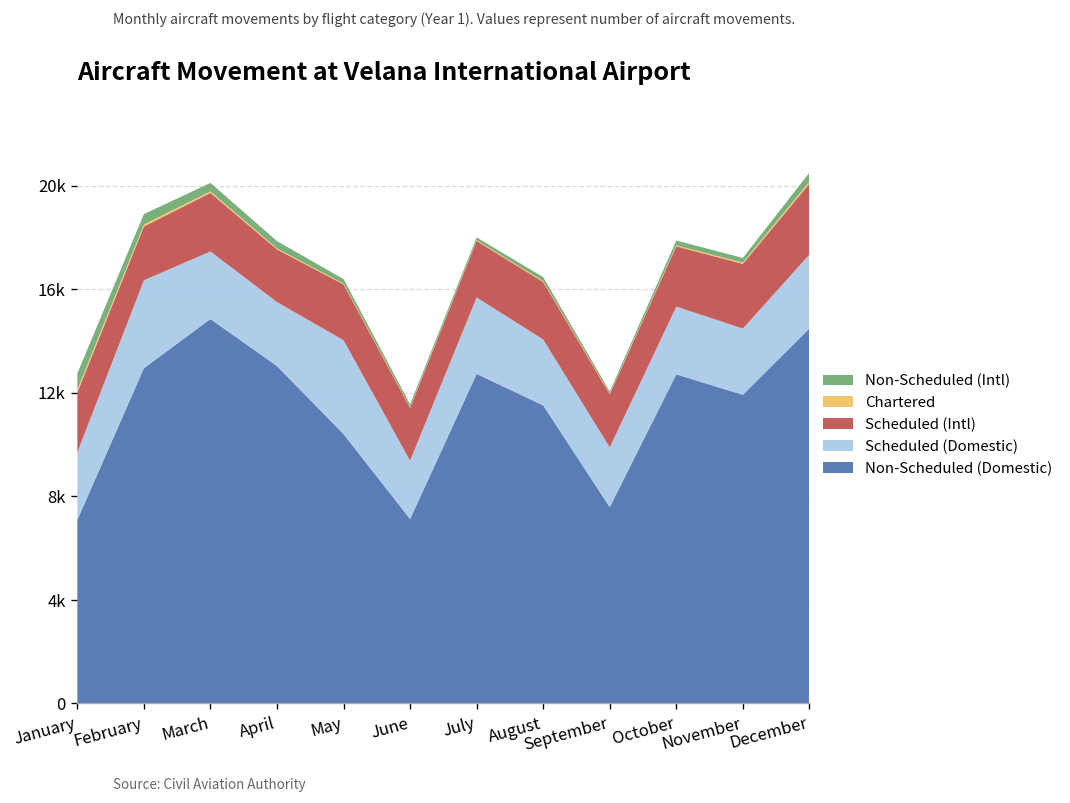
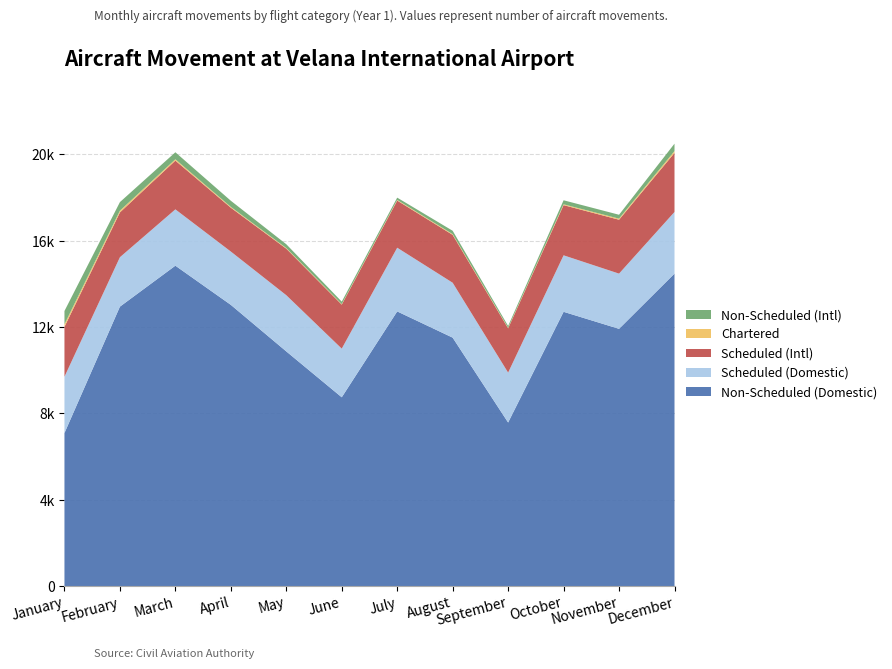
Scheduled (Domestic), February: 3400 -> 2300
Non-Scheduled (Domestic), May: 10400 -> 10900
Scheduled (Domestic), May: 3600 -> 2600
Non-Scheduled (Domestic), June: 7100 -> 8700
